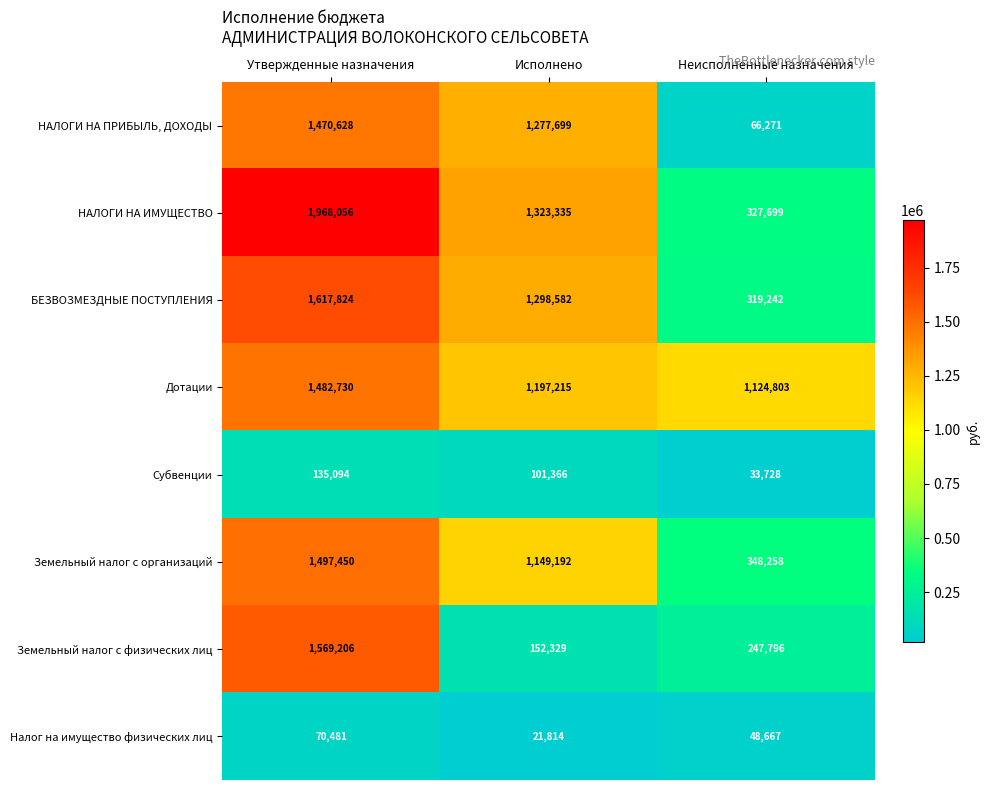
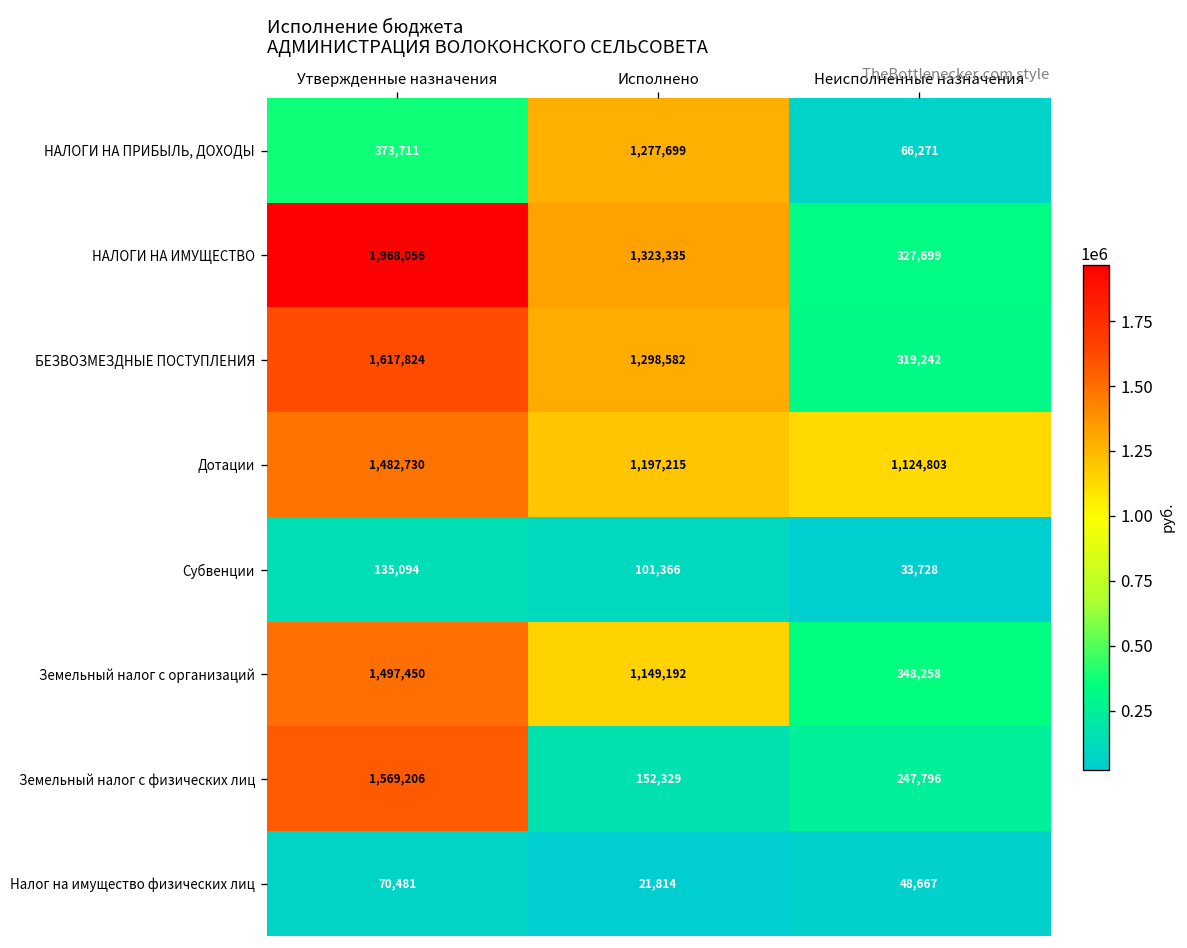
НАЛОГИ НА ПРИБЫЛЬ, ДОХОДЫ, Утвержденные назначения: 1,470,628 -> 373,711
